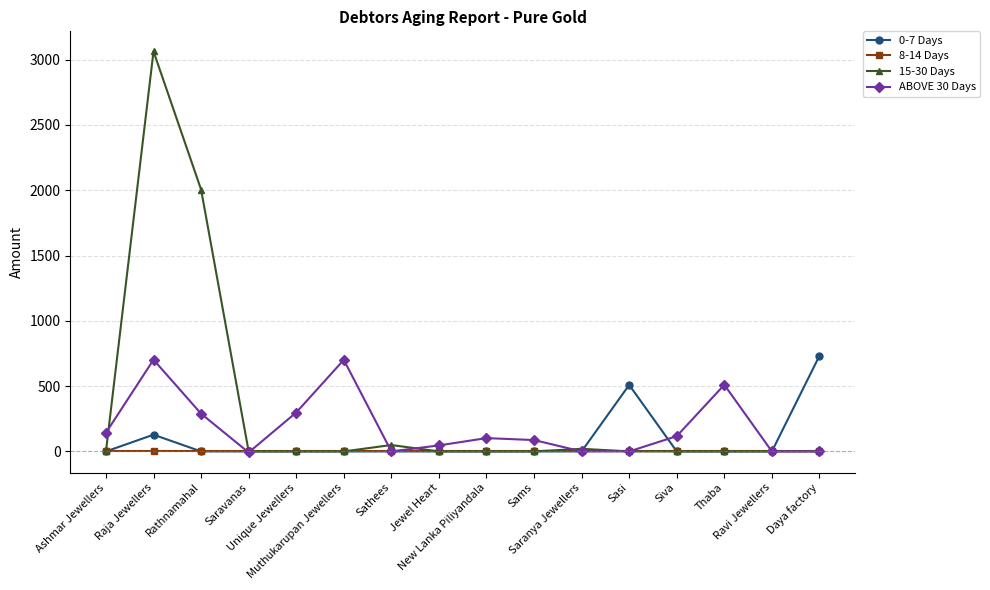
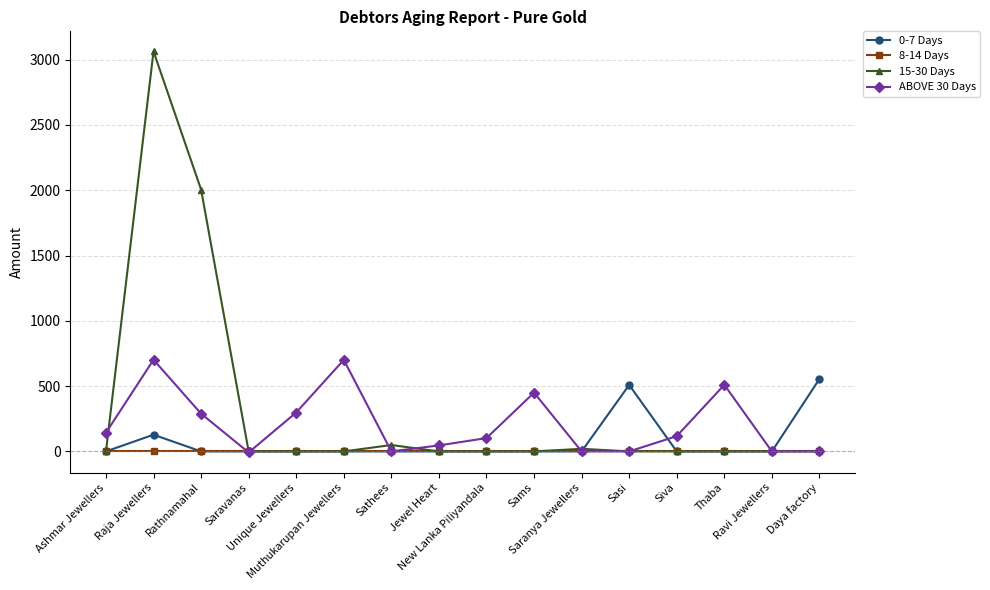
ABOVE 30 Days, Sams: 90 -> 450
0-7 Days, Daya factory: 730 -> 560
